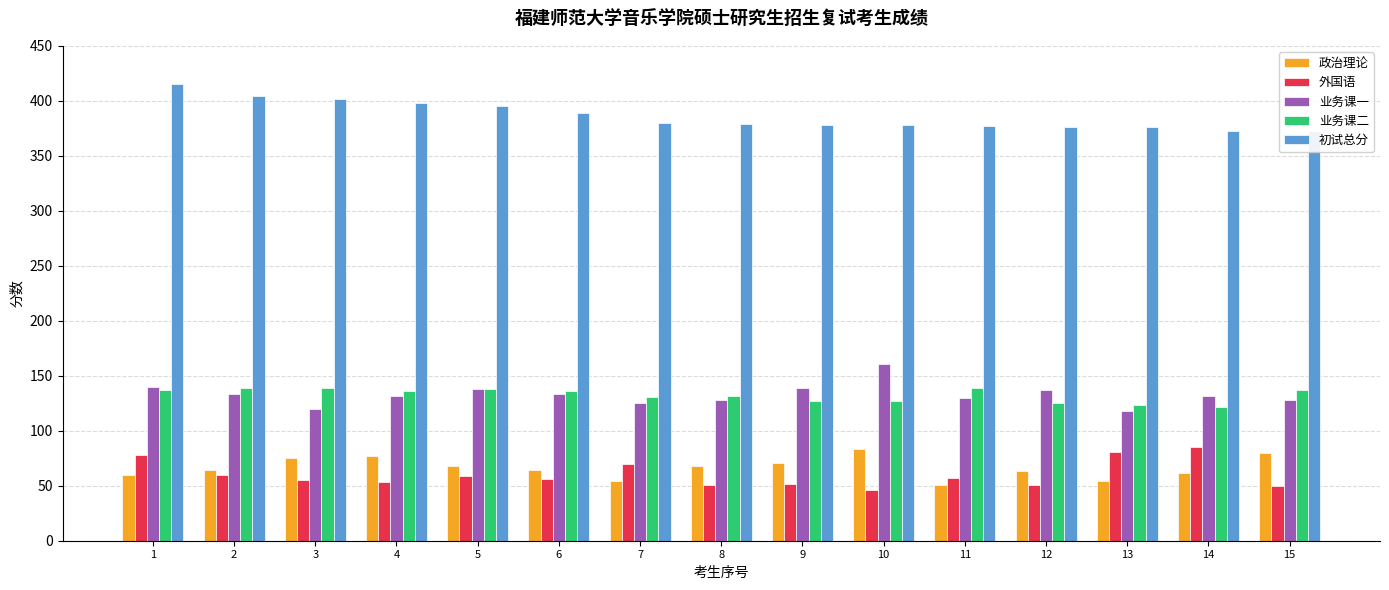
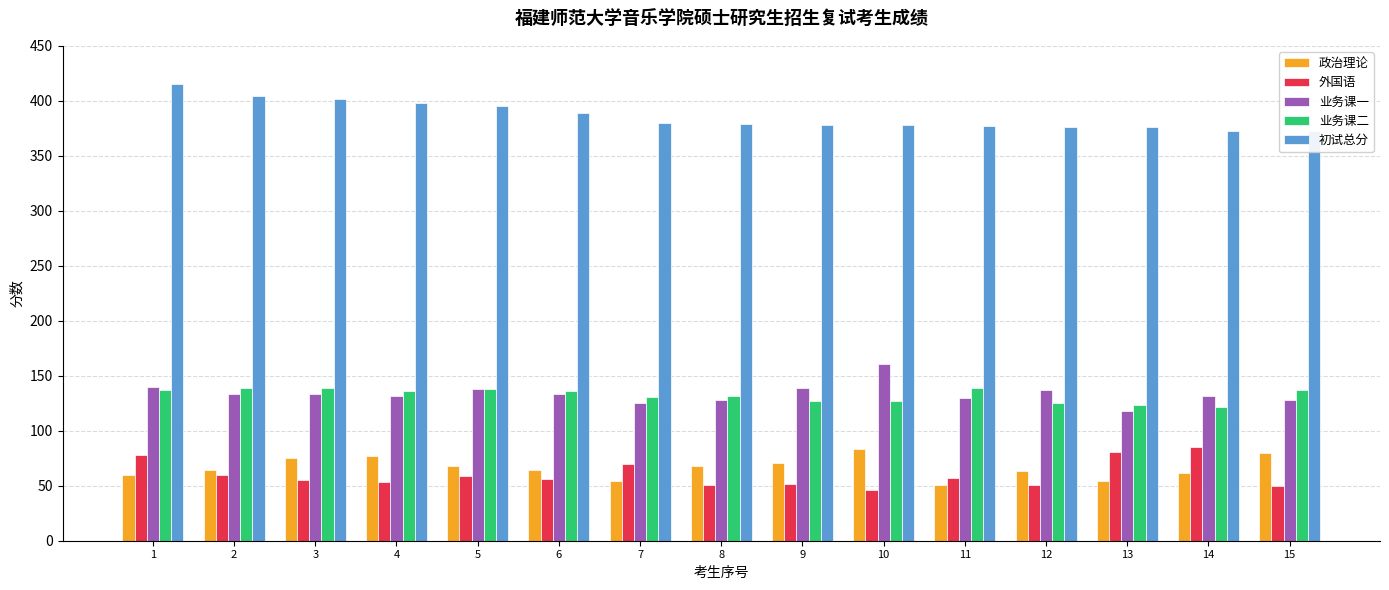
业务课一, 3: 120 -> 133
